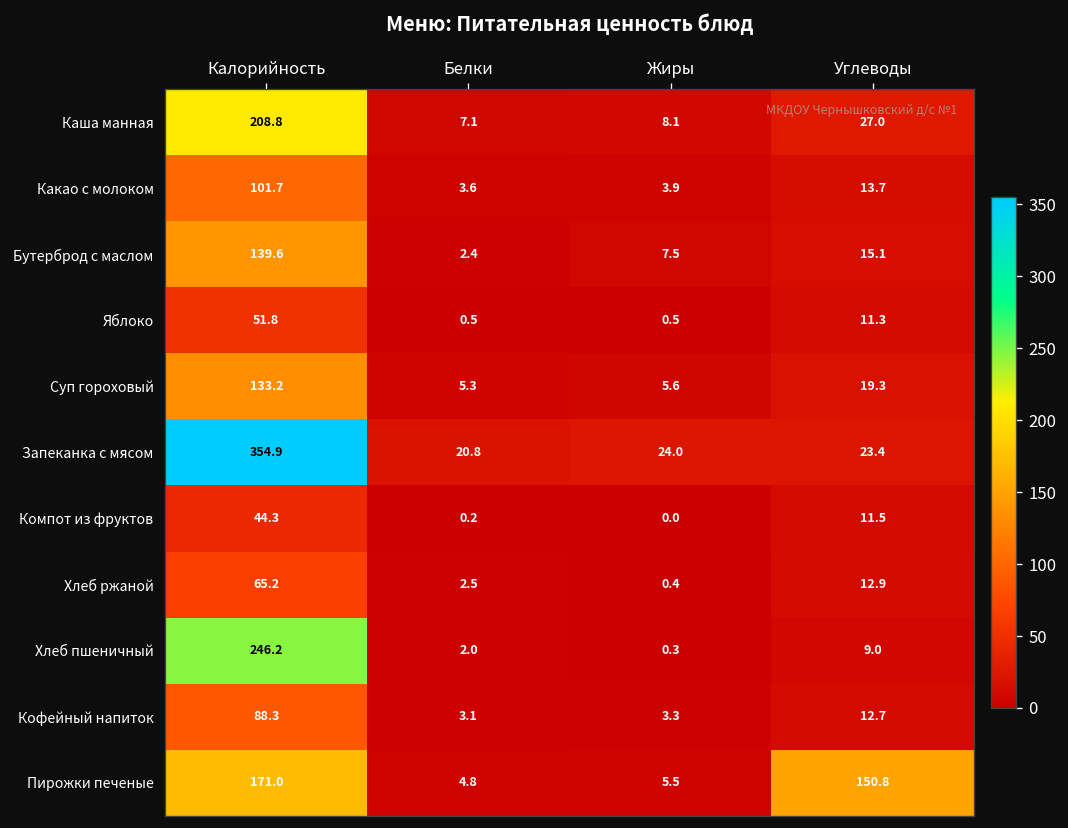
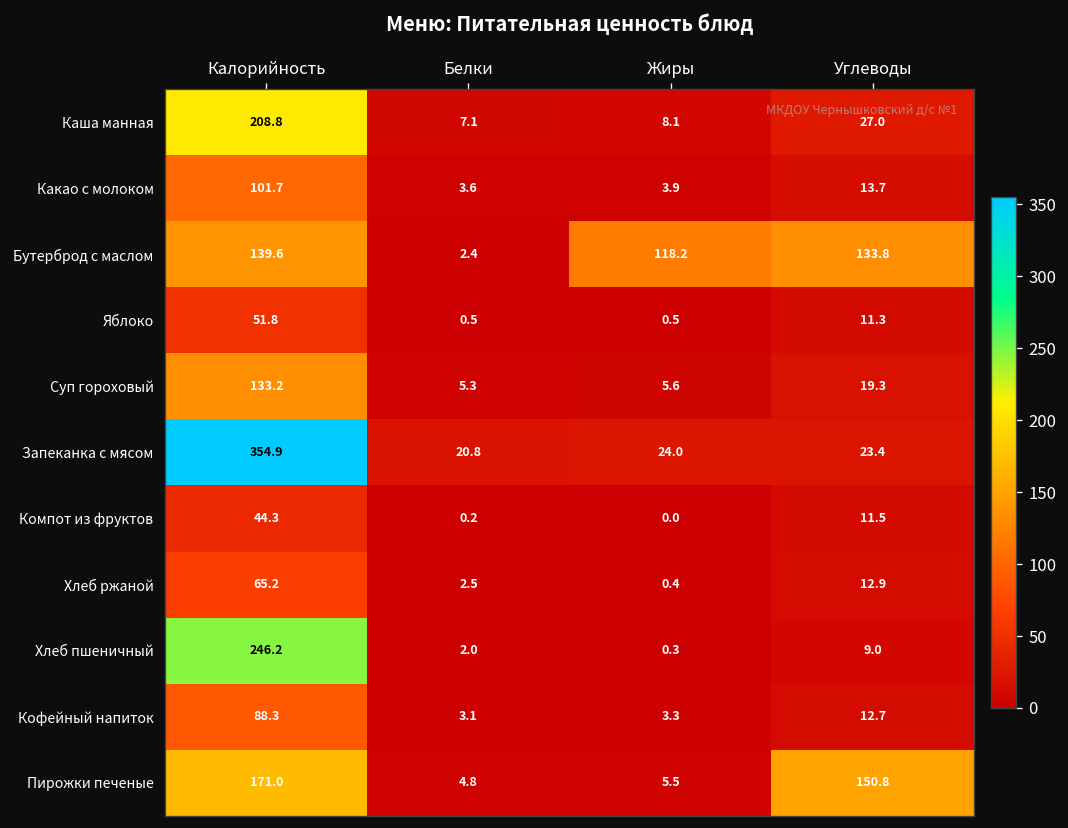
Бутерброд с маслом, Жиры: 7.5 -> 118.2
Бутерброд с маслом, Углеводы: 15.1 -> 133.8
